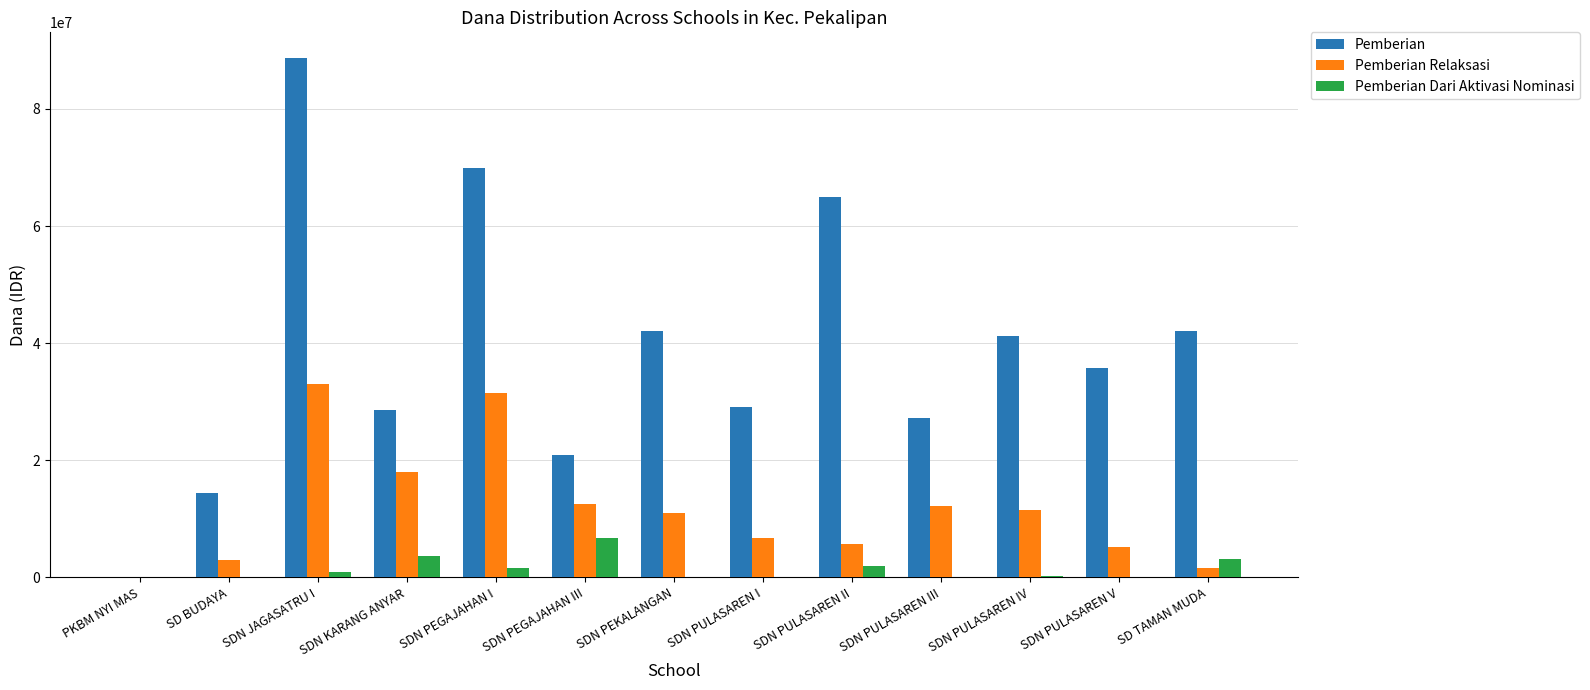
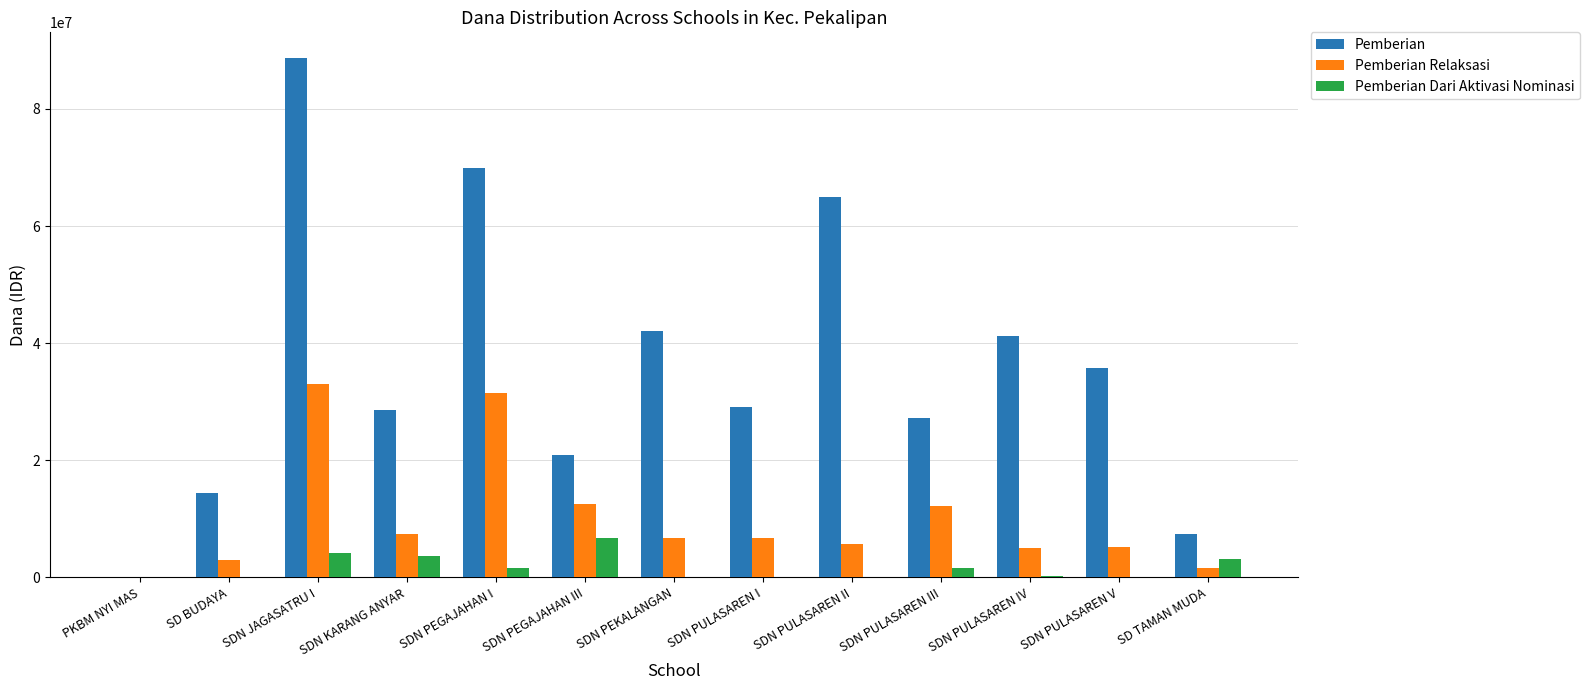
Pemberian Dari Aktivasi Nominasi, SDN JAGASATRU I: 1000000 -> 4000000
Pemberian Relaksasi, SDN KARANG ANYAR: 18000000 -> 7000000
Pemberian Relaksasi, SDN PEKALANGAN: 11000000 -> 7000000
Pemberian Dari Aktivasi Nominasi, SDN PULASAREN II: 2000000 -> 0
Pemberian Dari Aktivasi Nominasi, SDN PULASAREN III: 0 -> 2000000
Pemberian Relaksasi, SDN PULASAREN IV: 11000000 -> 5000000
Pemberian, SD TAMAN MUDA: 42000000 -> 7000000
